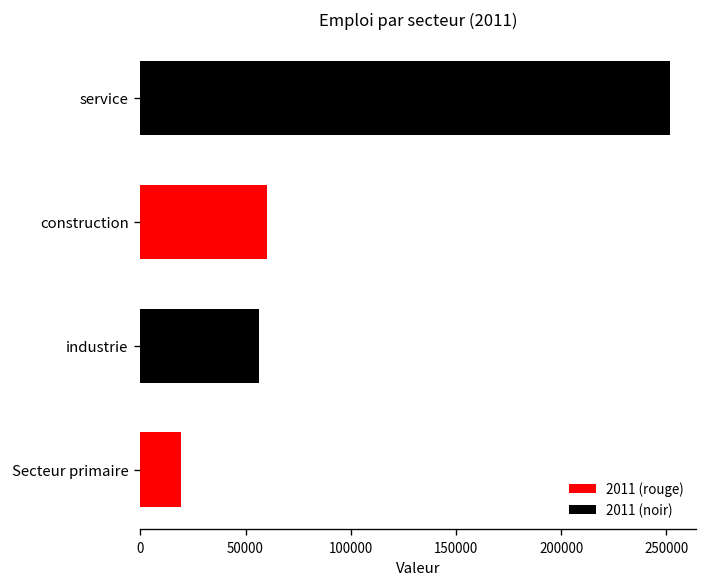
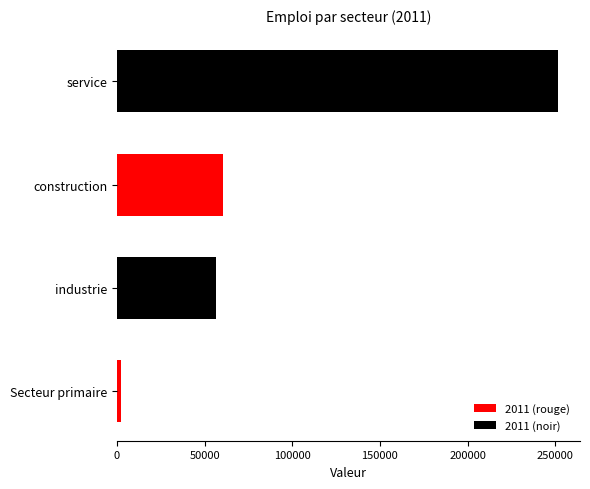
Secteur primaire: 19000 -> 2000
